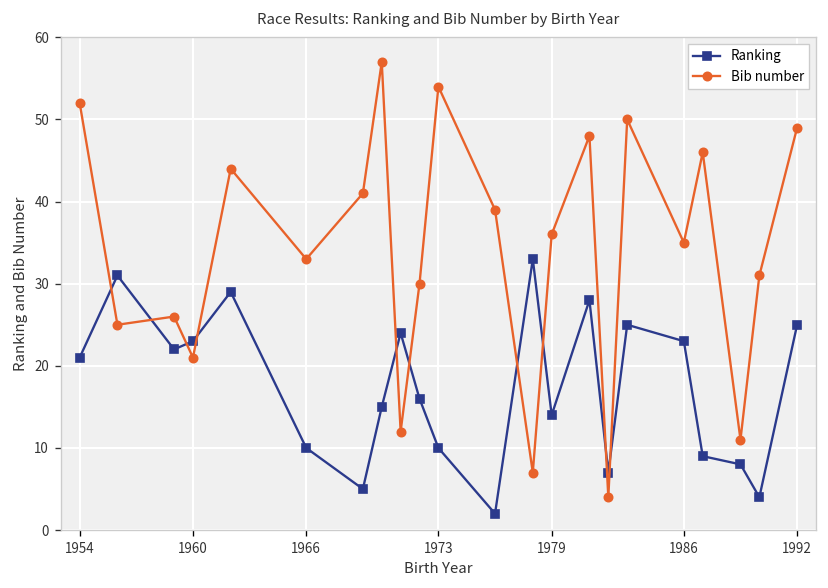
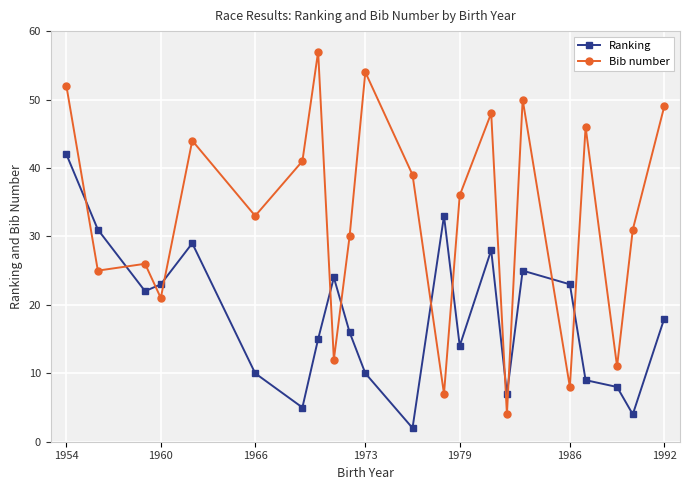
Ranking, 1954: 21 -> 42
Bib number, 1986: 35 -> 8
Ranking, 1992: 25 -> 18
